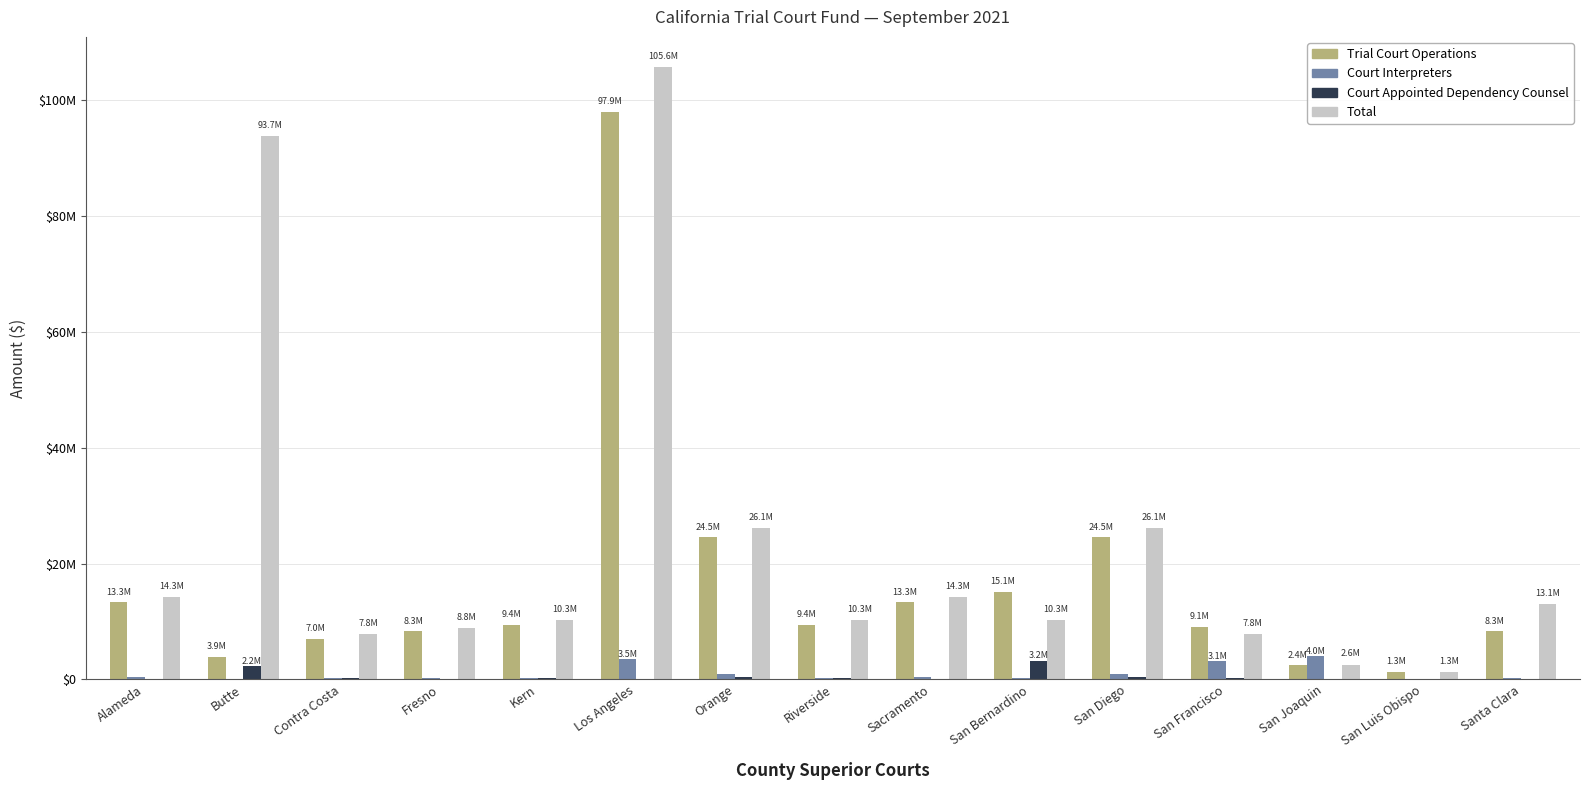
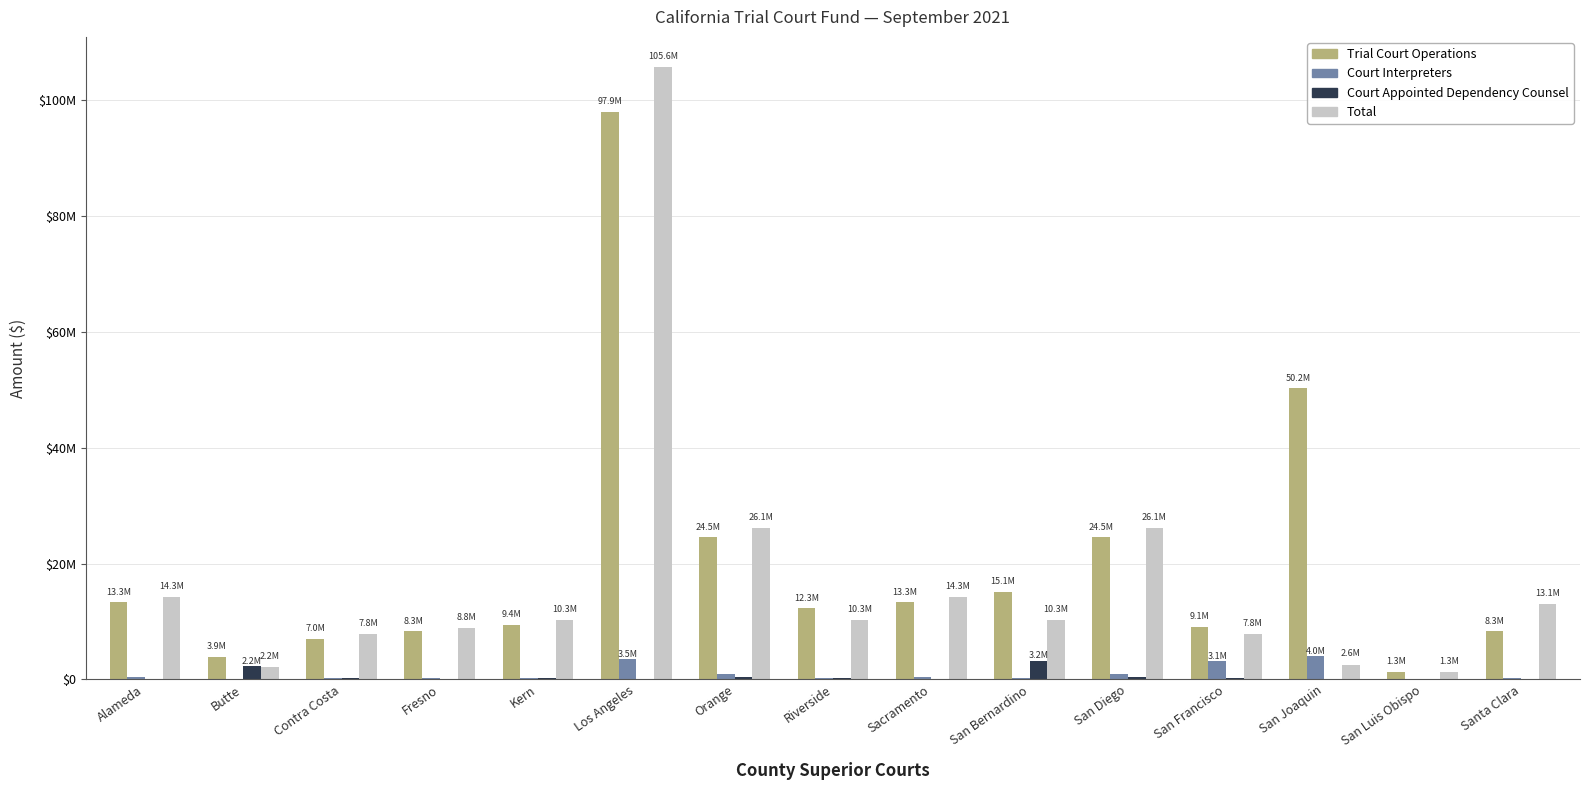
Total, Butte: 93.7M -> 2.2M
Trial Court Operations, Riverside: 9.4M -> 12.3M
Trial Court Operations, San Joaquin: 2.4M -> 50.2M
